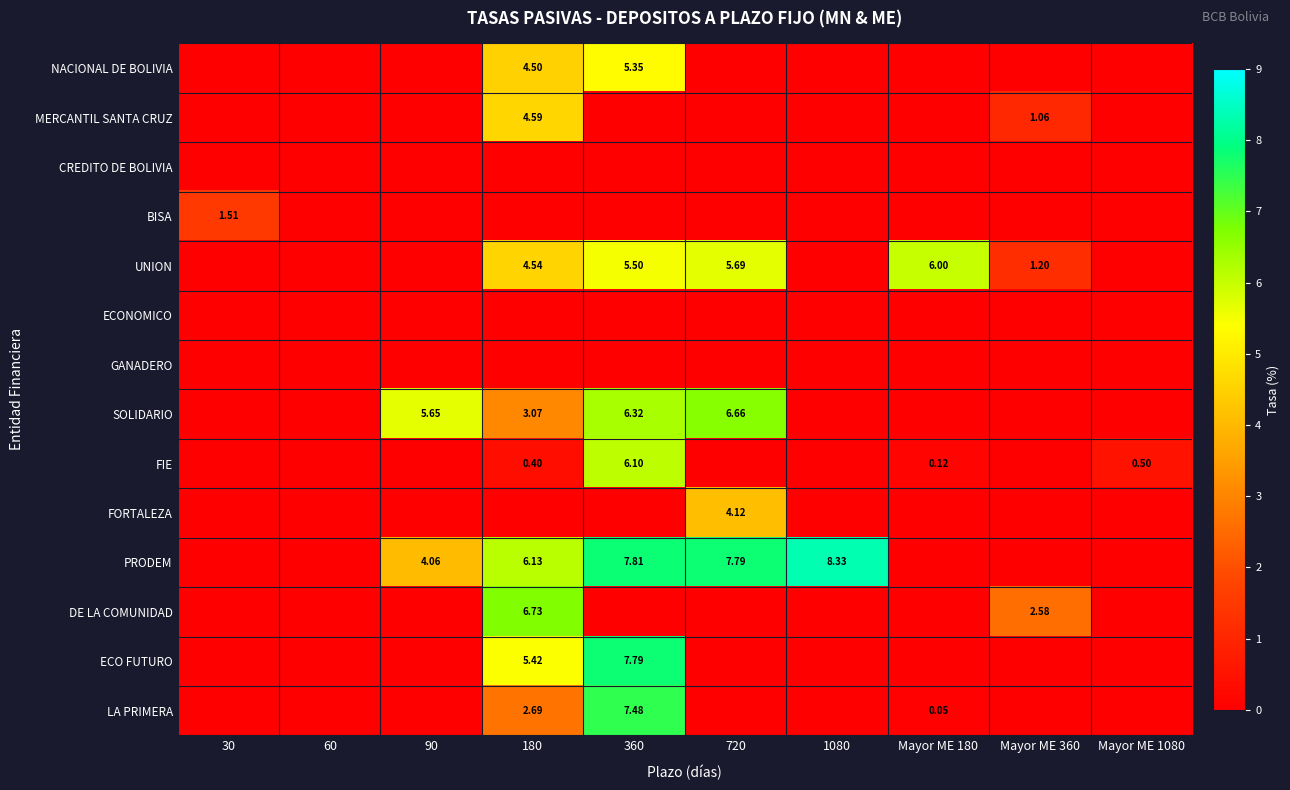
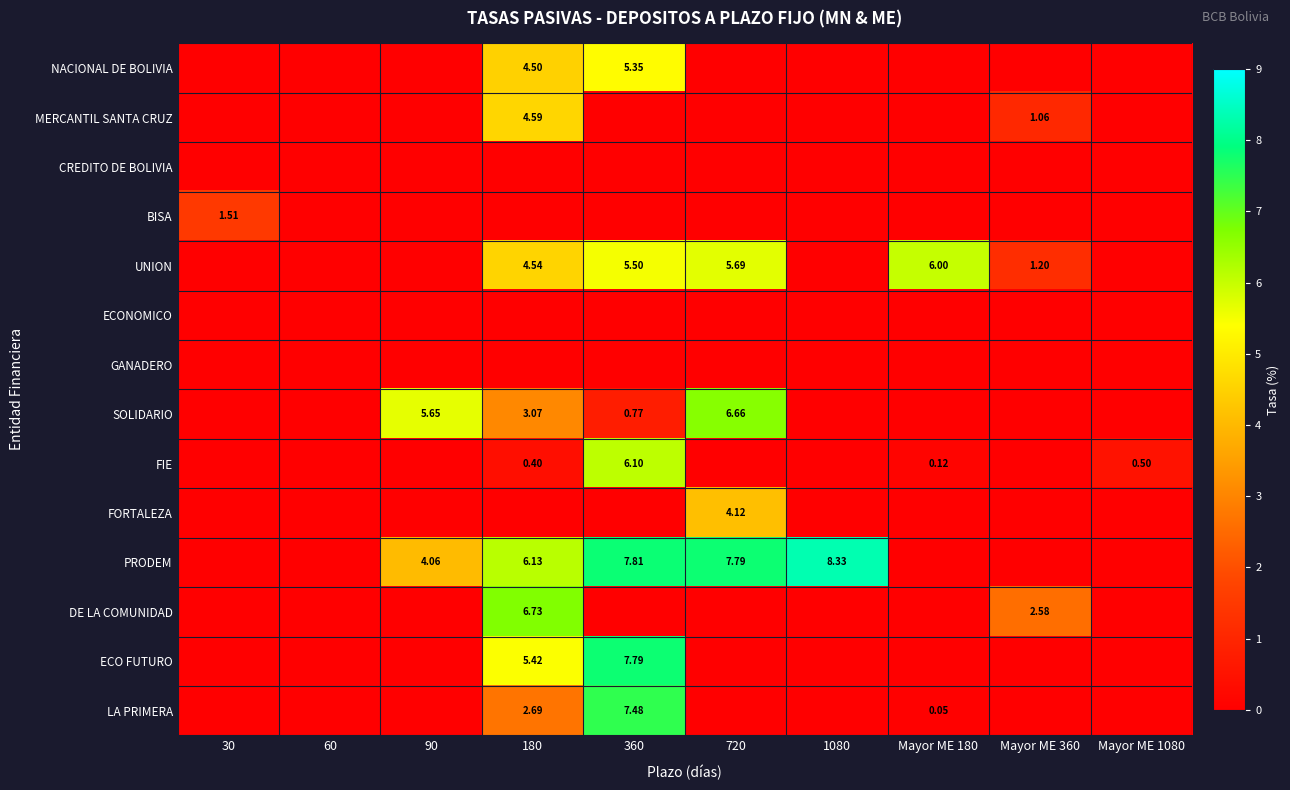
SOLIDARIO, 360: 6.32 -> 0.77
